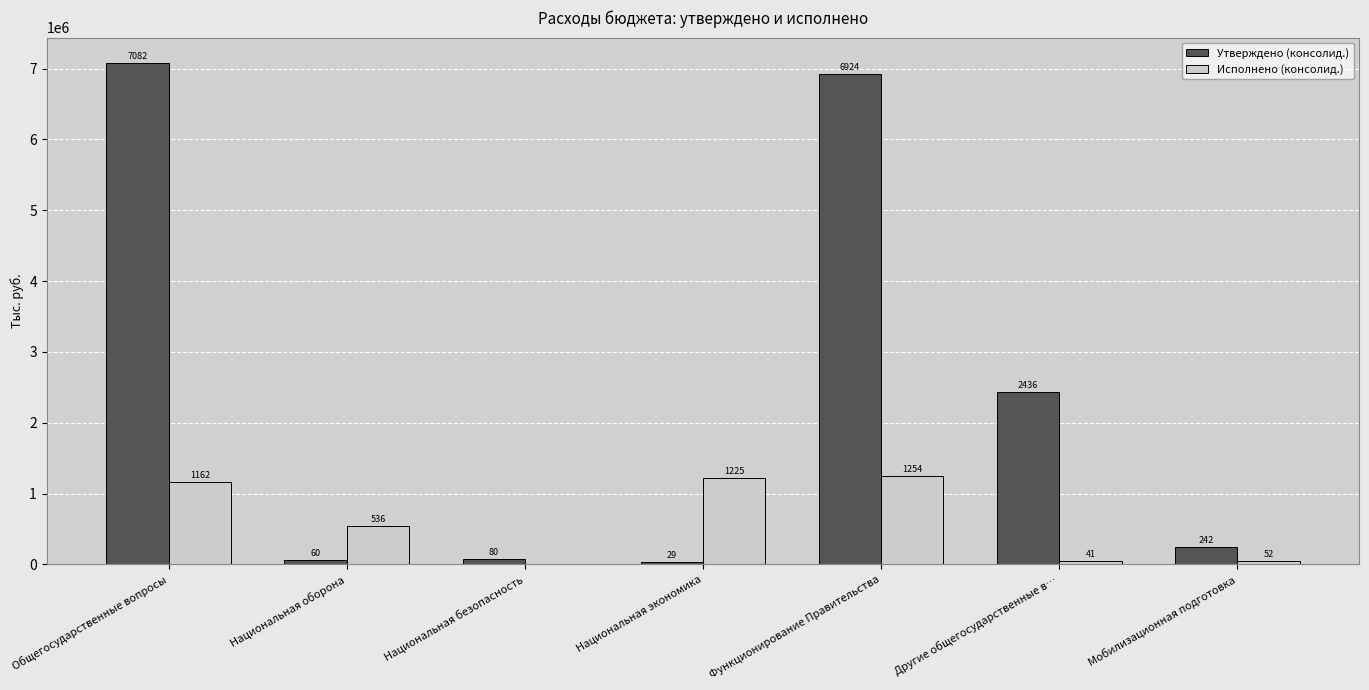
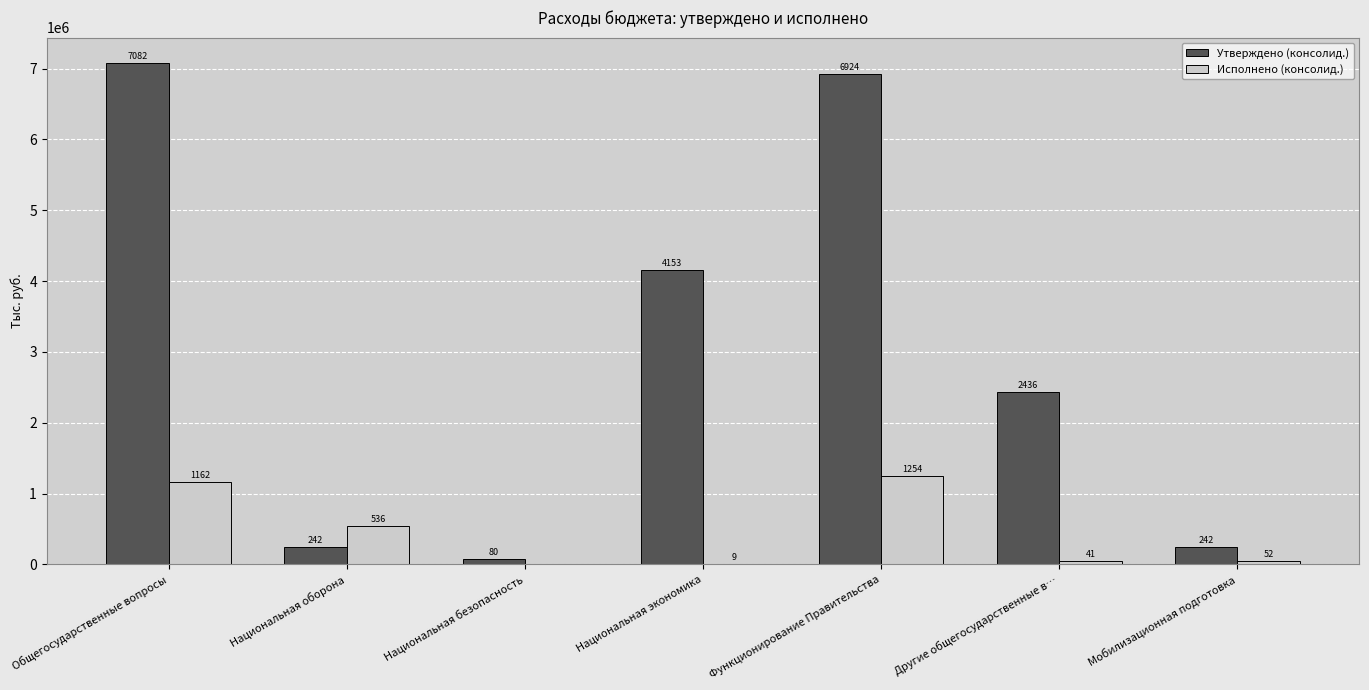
Утверждено (консолид.), Национальная оборона: 60 -> 242
Утверждено (консолид.), Национальная экономика: 29 -> 4153
Исполнено (консолид.), Национальная экономика: 1225 -> 9
